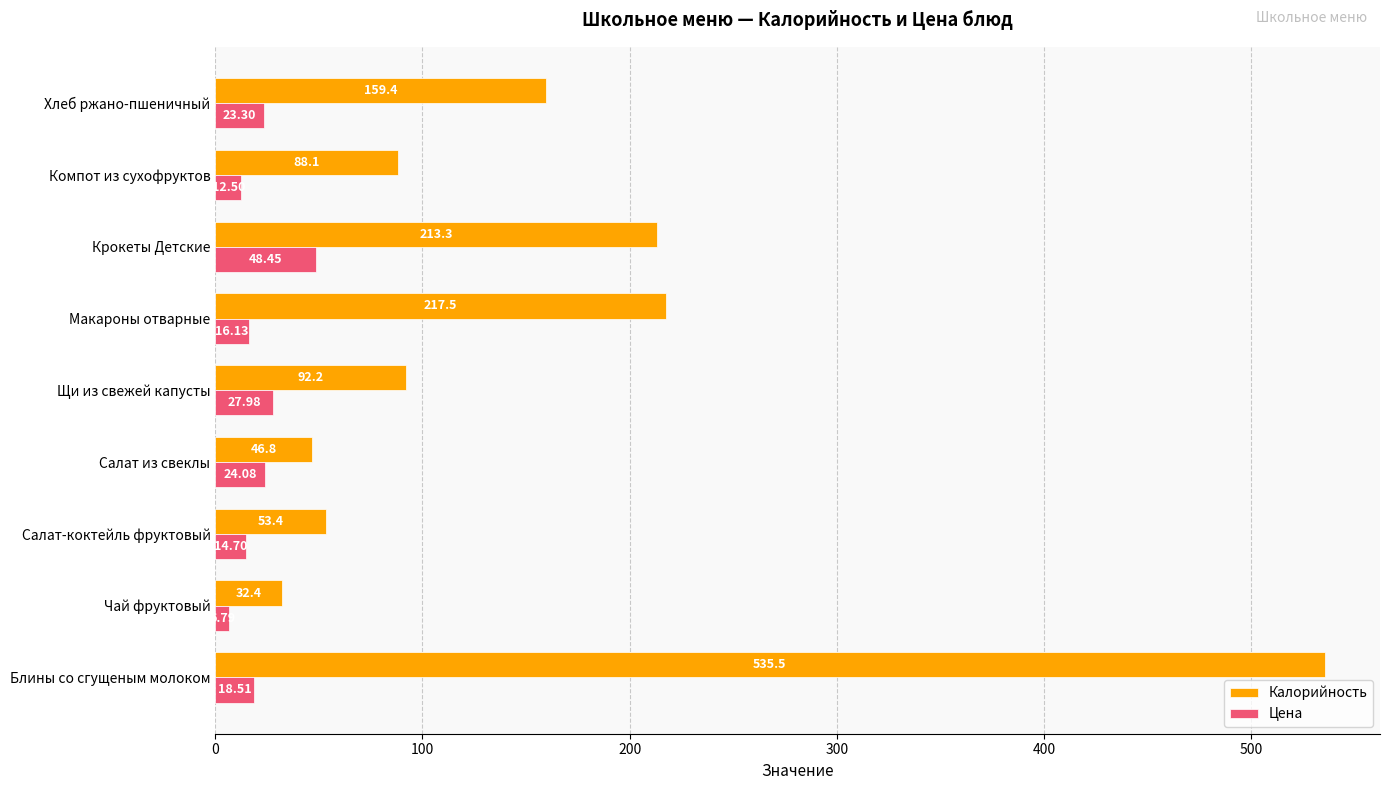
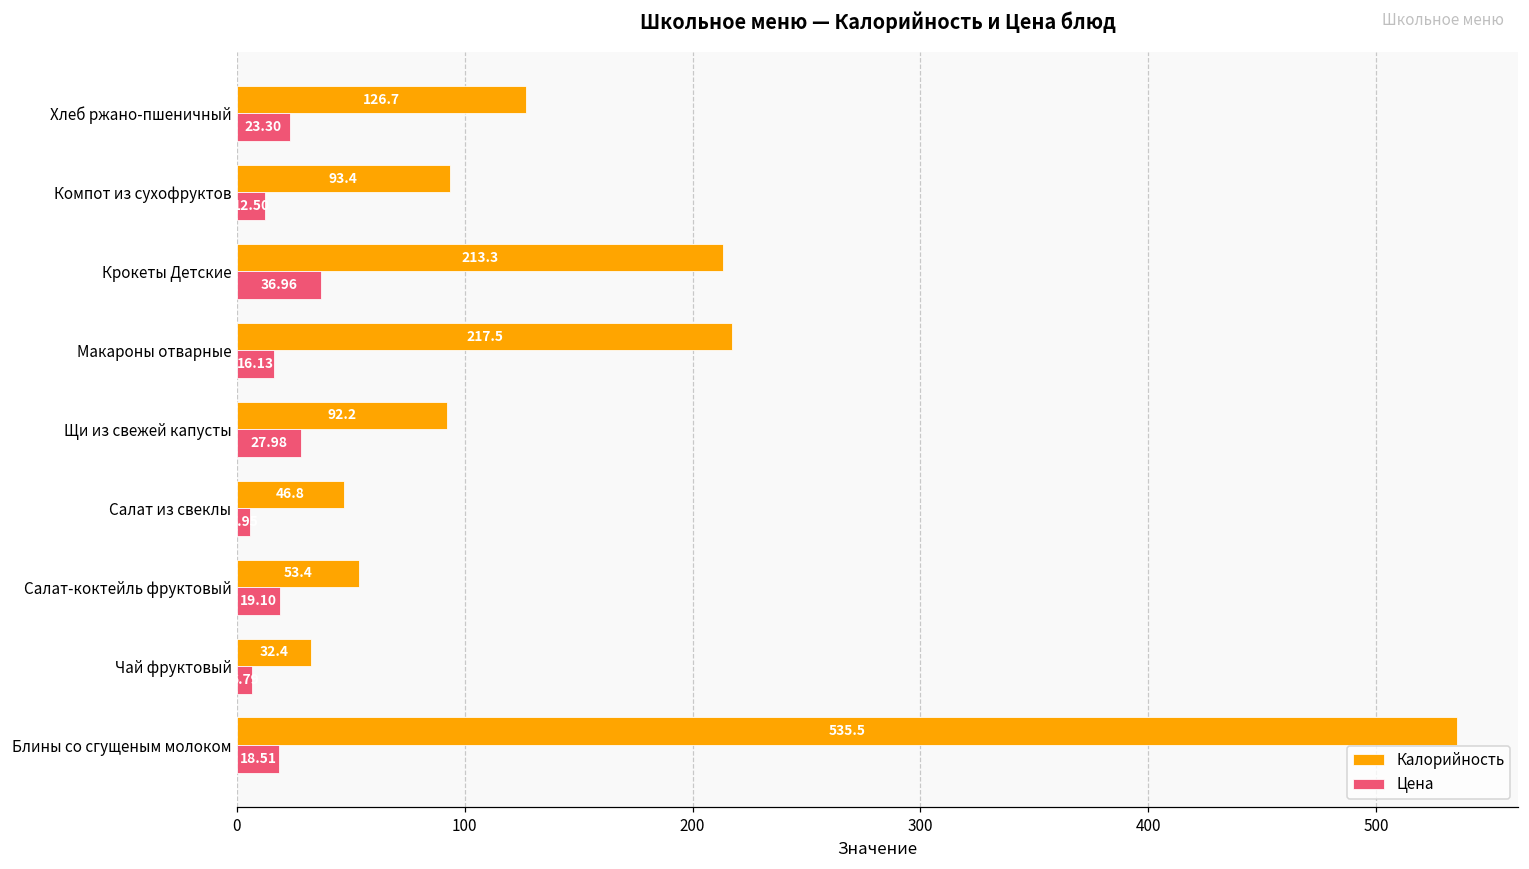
Калорийность, Хлеб ржано-пшеничный: 159.4 -> 126.7
Калорийность, Компот из сухофруктов: 88.1 -> 93.4
Цена, Крокеты Детские: 48.45 -> 36.96
Цена, Салат из свеклы: 24 -> 6
Цена, Салат-коктейль фруктовый: 14.70 -> 19.10
